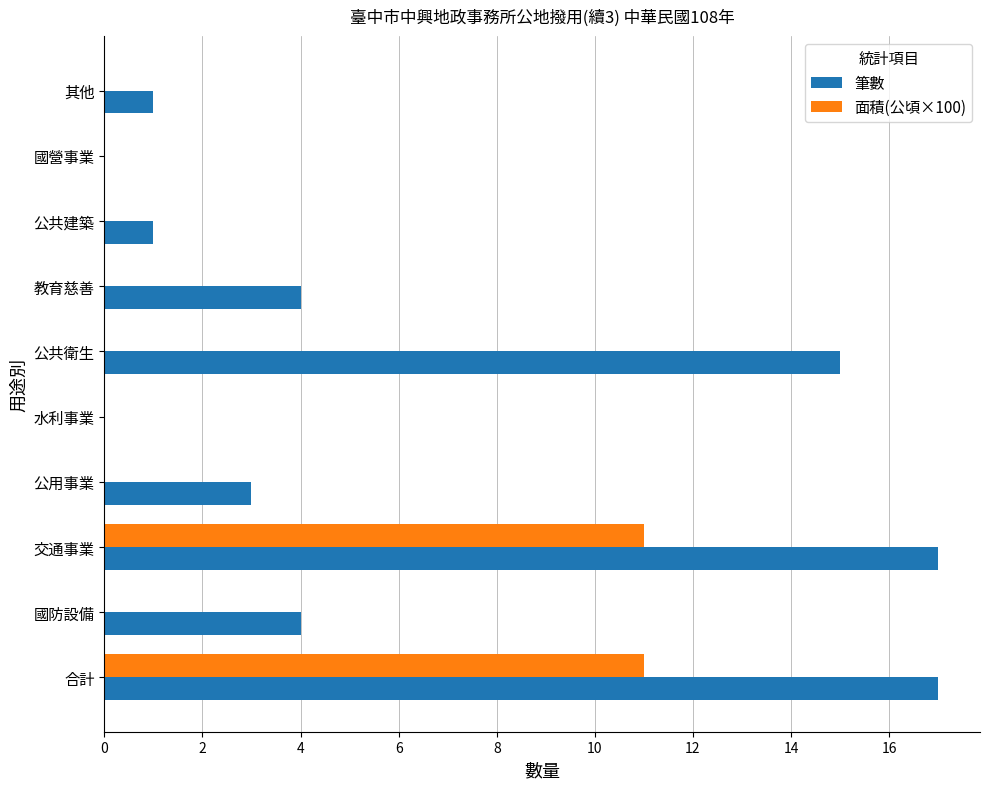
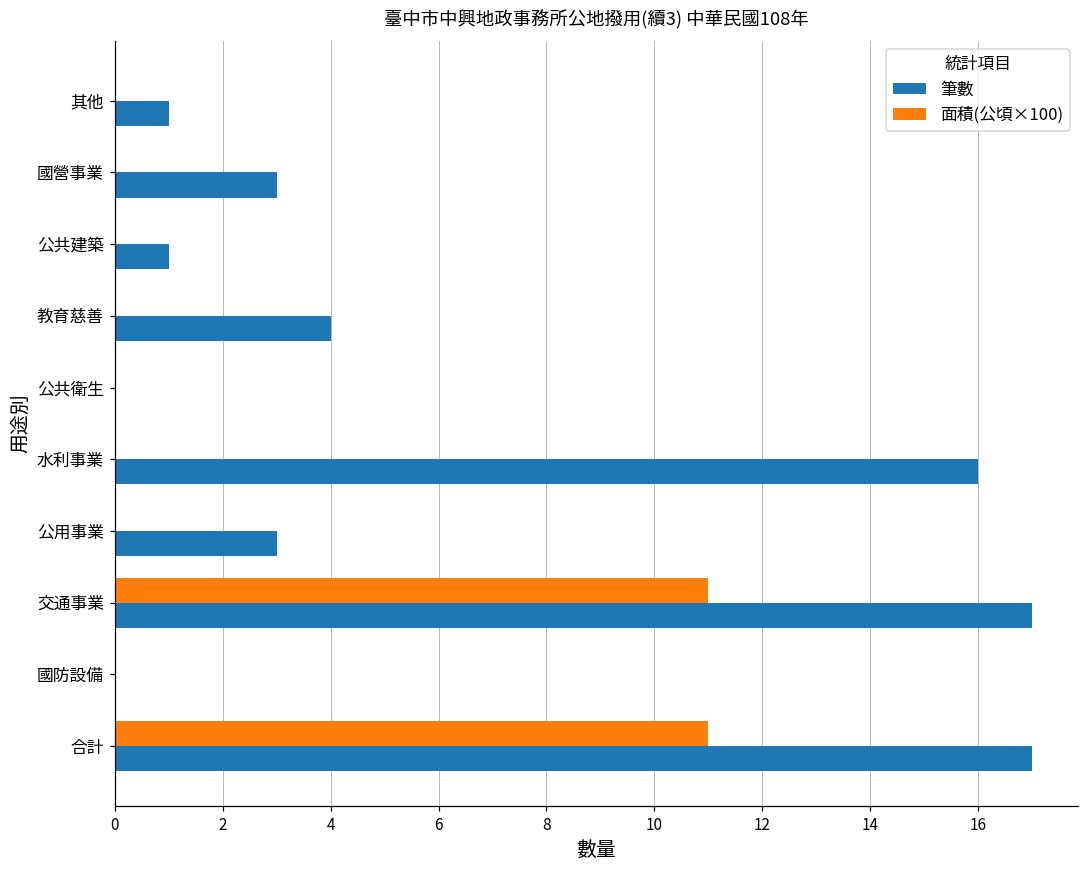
筆數, 國營事業: 0 -> 3
筆數, 公共衛生: 15 -> 0
筆數, 水利事業: 0 -> 16
筆數, 國防設備: 4 -> 0
